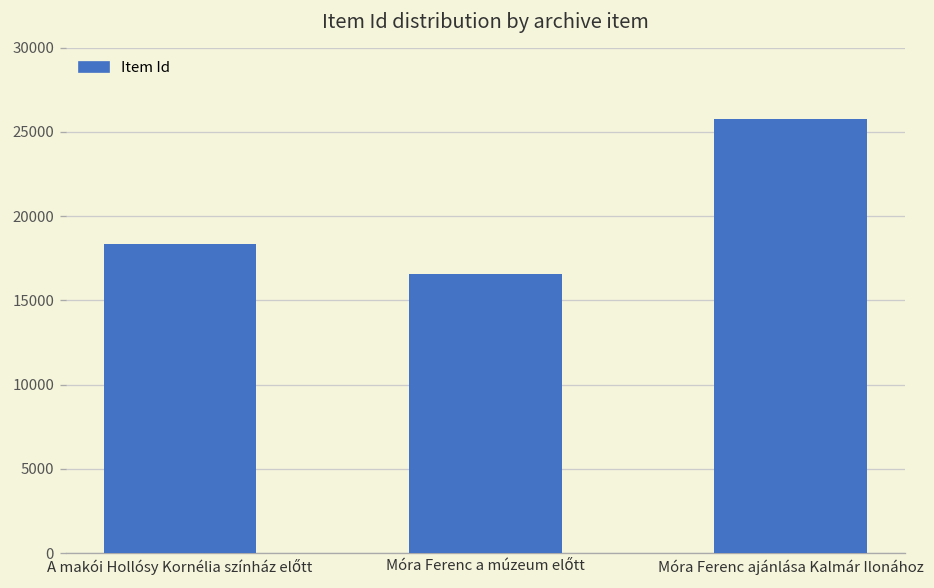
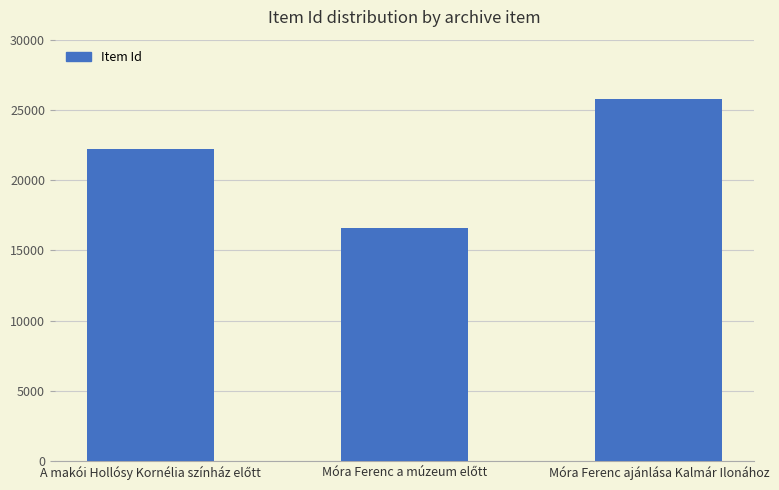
A makói Hollósy Kornélia színház előtt: 18300 -> 22200
